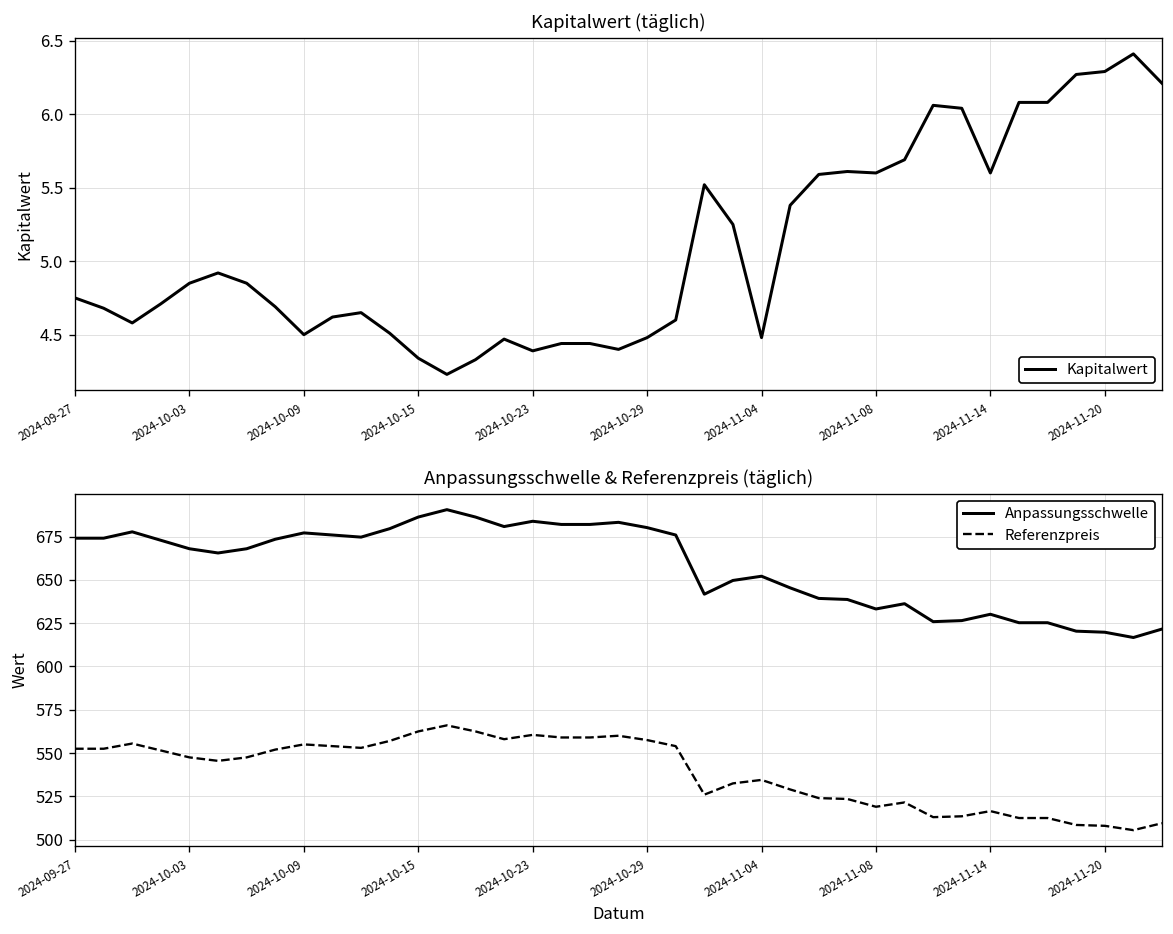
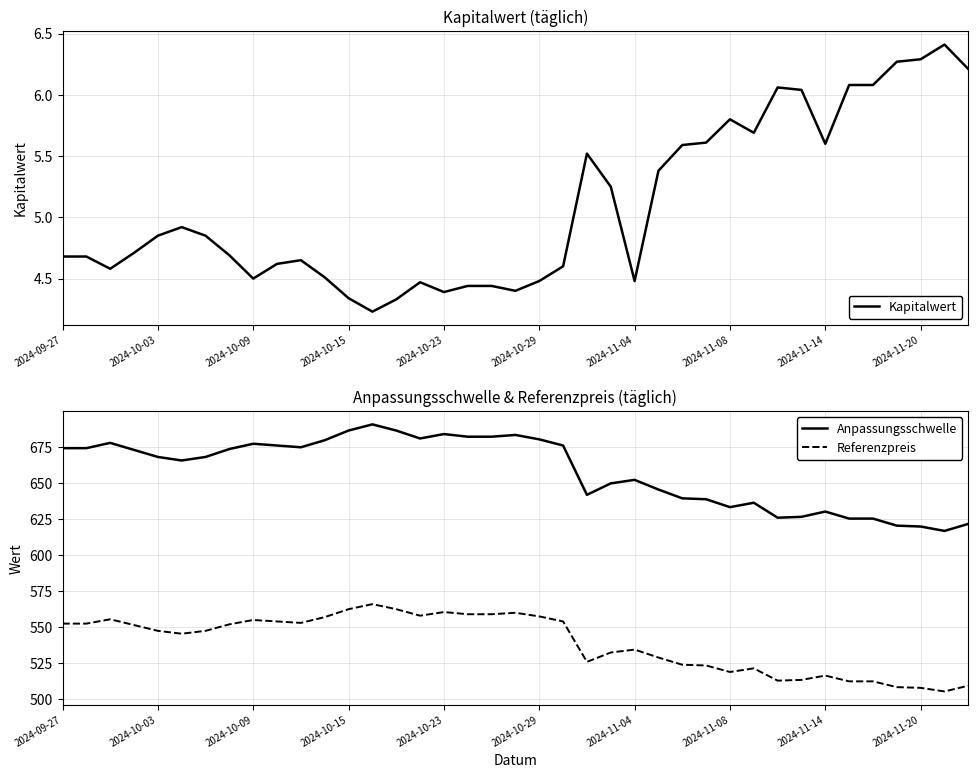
Kapitalwert (täglich), 2024-09-27: 4.75 -> 4.68
Kapitalwert (täglich), 2024-11-08: 5.6 -> 5.8
